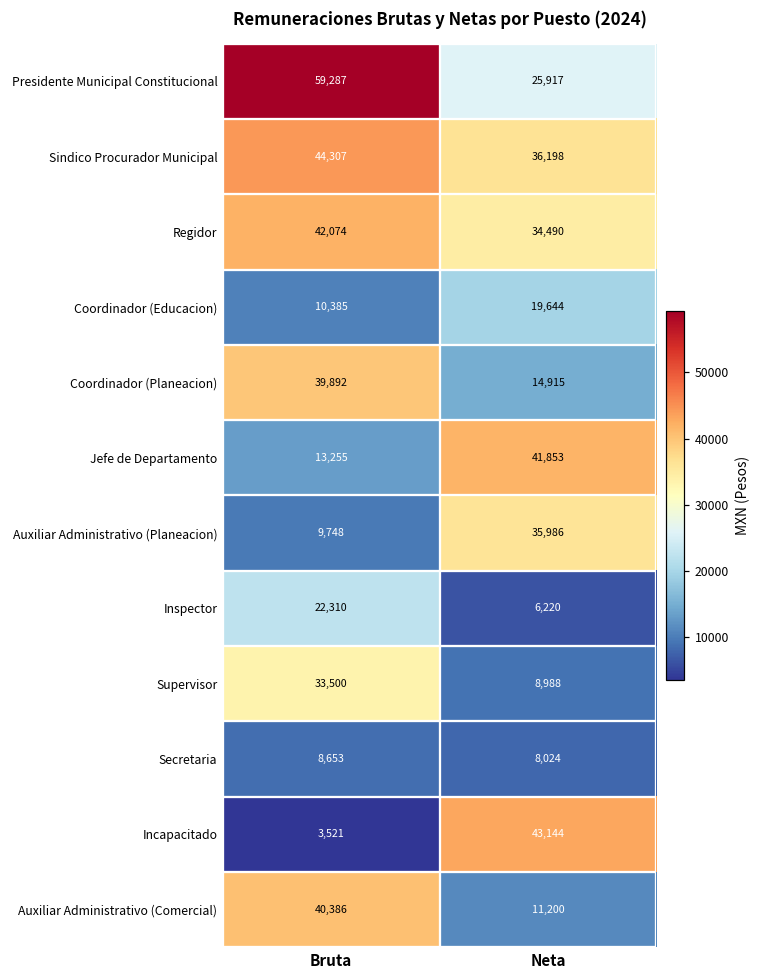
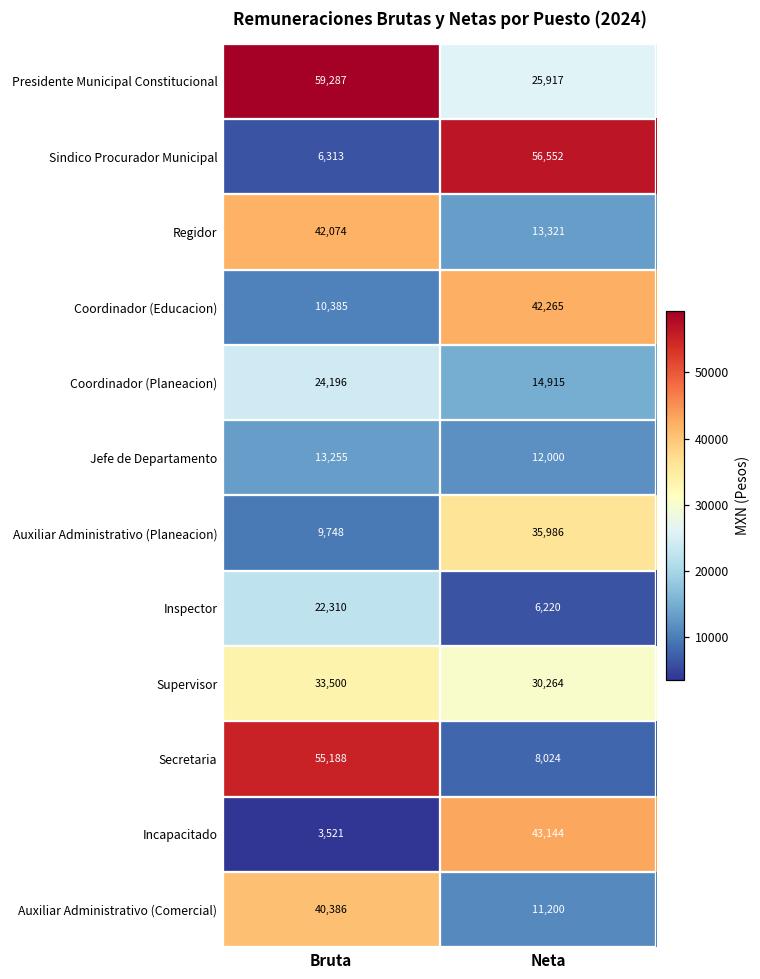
Sindico Procurador Municipal, Bruta: 44,307 -> 6,313
Sindico Procurador Municipal, Neta: 36,198 -> 56,552
Regidor, Neta: 34,490 -> 13,321
Coordinador (Educacion), Neta: 19,644 -> 42,265
Coordinador (Planeacion), Bruta: 39,892 -> 24,196
Jefe de Departamento, Neta: 41,853 -> 12,000
Supervisor, Neta: 8,988 -> 30,264
Secretaria, Bruta: 8,653 -> 55,188
